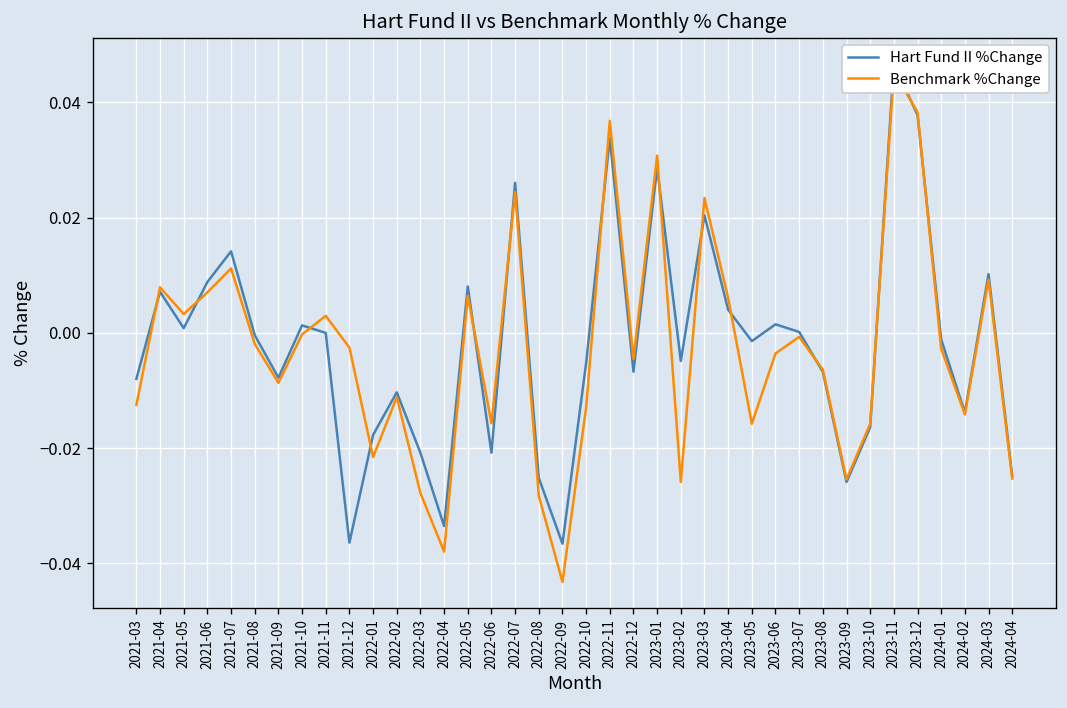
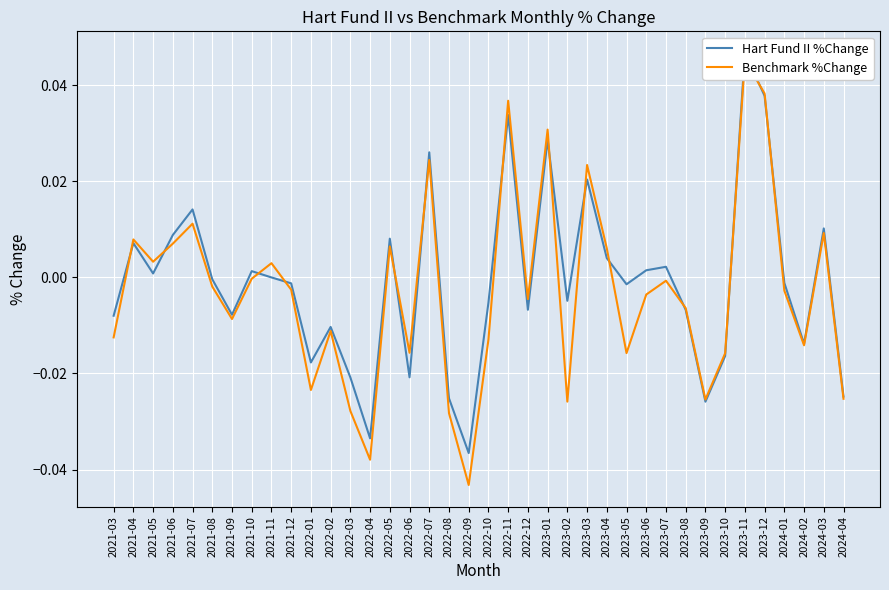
Hart Fund II %Change, 2021-12: -0.036 -> -0.001
Benchmark %Change, 2022-01: -0.022 -> -0.023
Hart Fund II %Change, 2023-07: 0.000 -> 0.002
